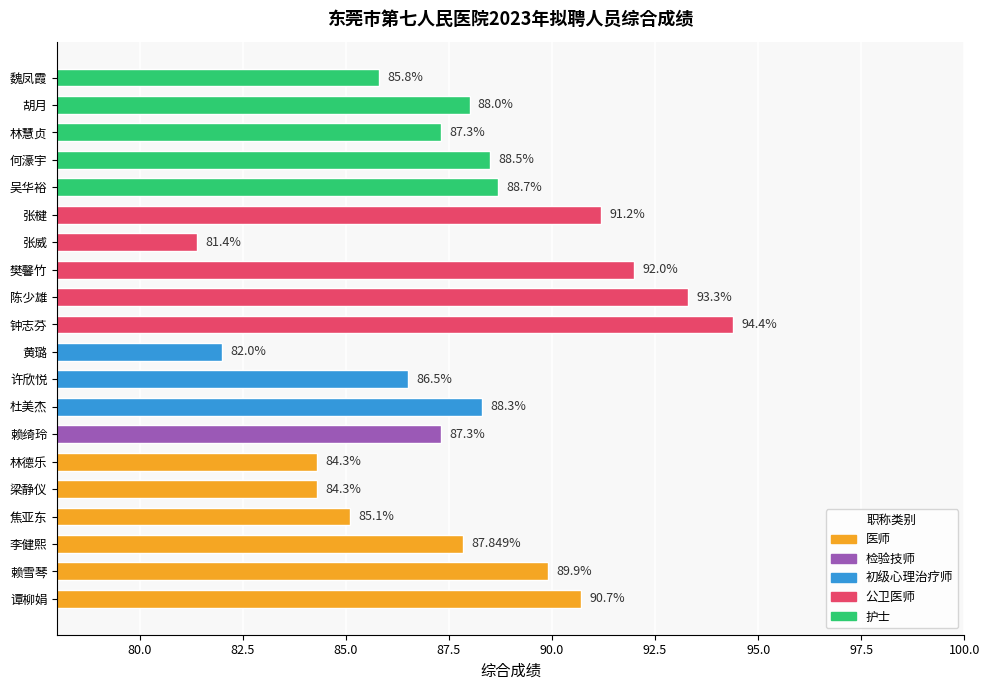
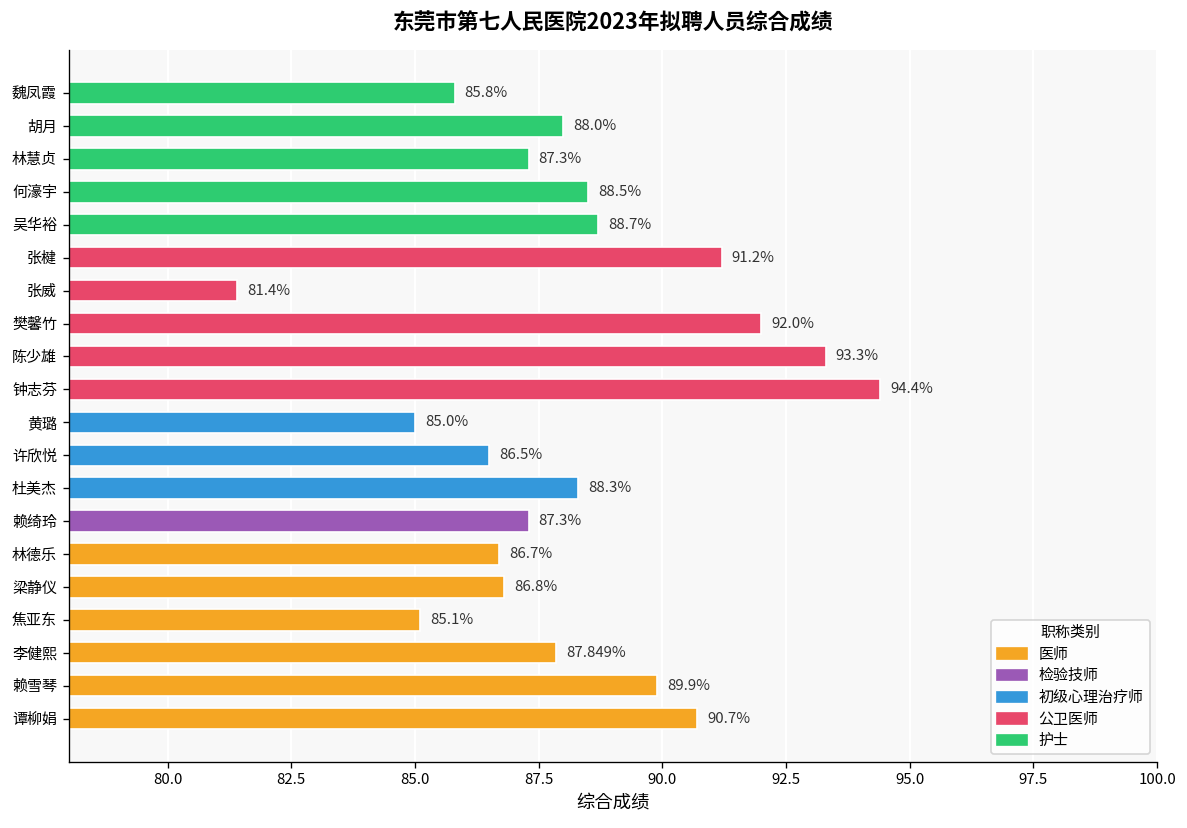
黄璐: 82.0% -> 85.0%
林德乐: 84.3% -> 86.7%
梁静仪: 84.3% -> 86.8%
